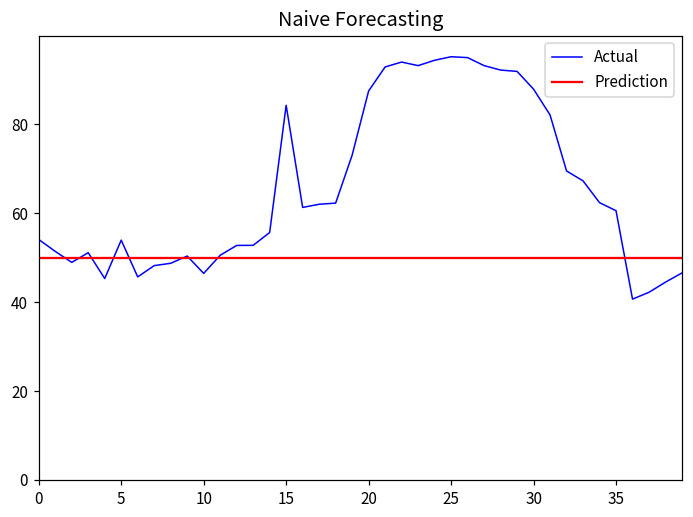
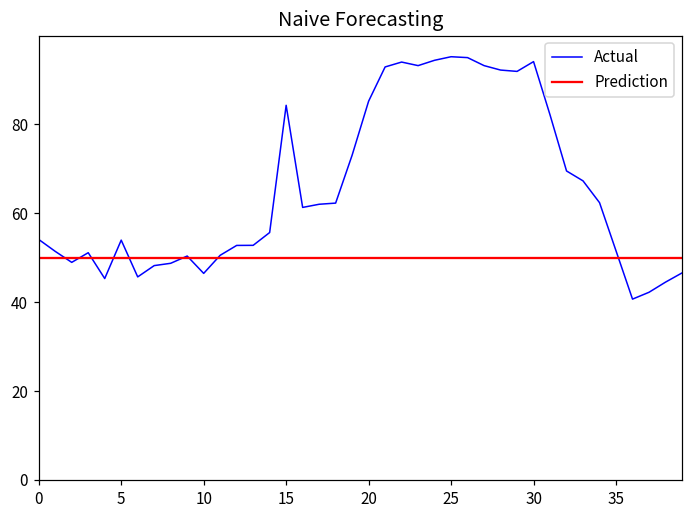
20: 88 -> 85
30: 88 -> 94
35: 61 -> 52
